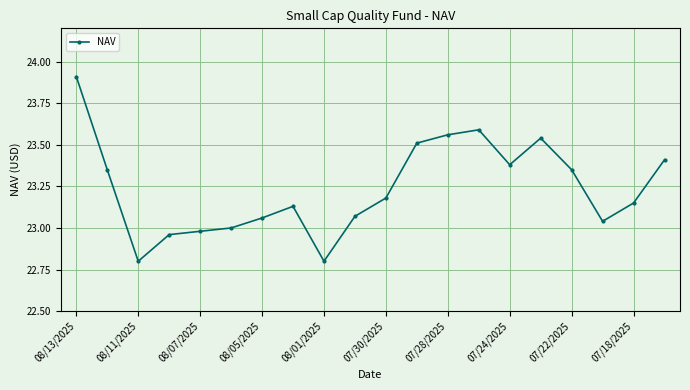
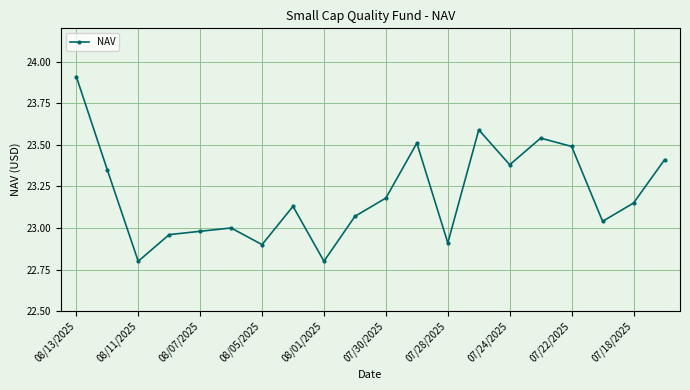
08/05/2025: 23.06 -> 22.90
07/28/2025: 23.56 -> 22.91
07/22/2025: 23.35 -> 23.49
